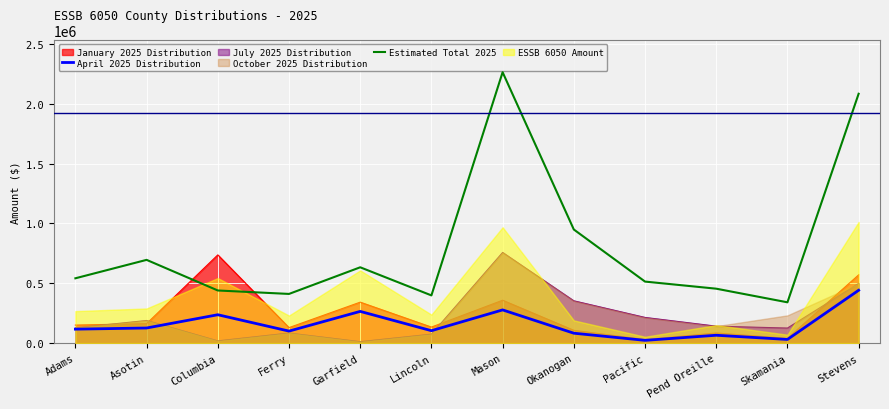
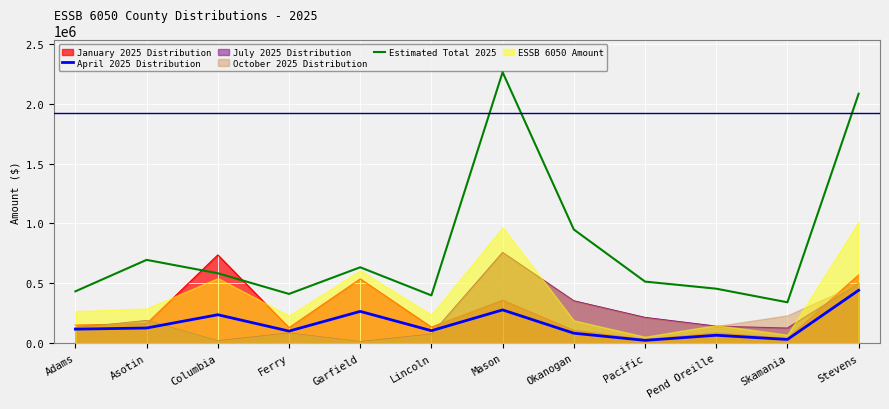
Estimated Total 2025, Adams: 540000 -> 430000
Estimated Total 2025, Columbia: 440000 -> 580000
January 2025 Distribution, Garfield: 340000 -> 540000
